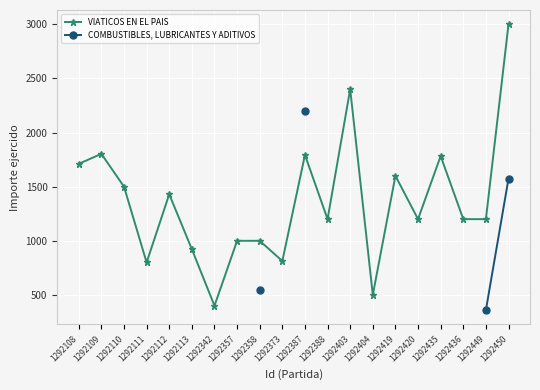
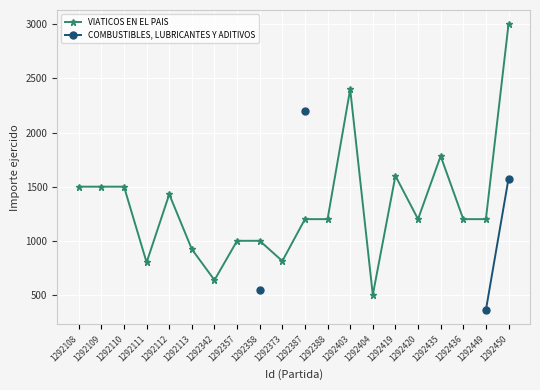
VIATICOS EN EL PAIS, 1292108: 1710 -> 1500
VIATICOS EN EL PAIS, 1292109: 1800 -> 1500
VIATICOS EN EL PAIS, 1292342: 400 -> 640
VIATICOS EN EL PAIS, 1292387: 1790 -> 1200
